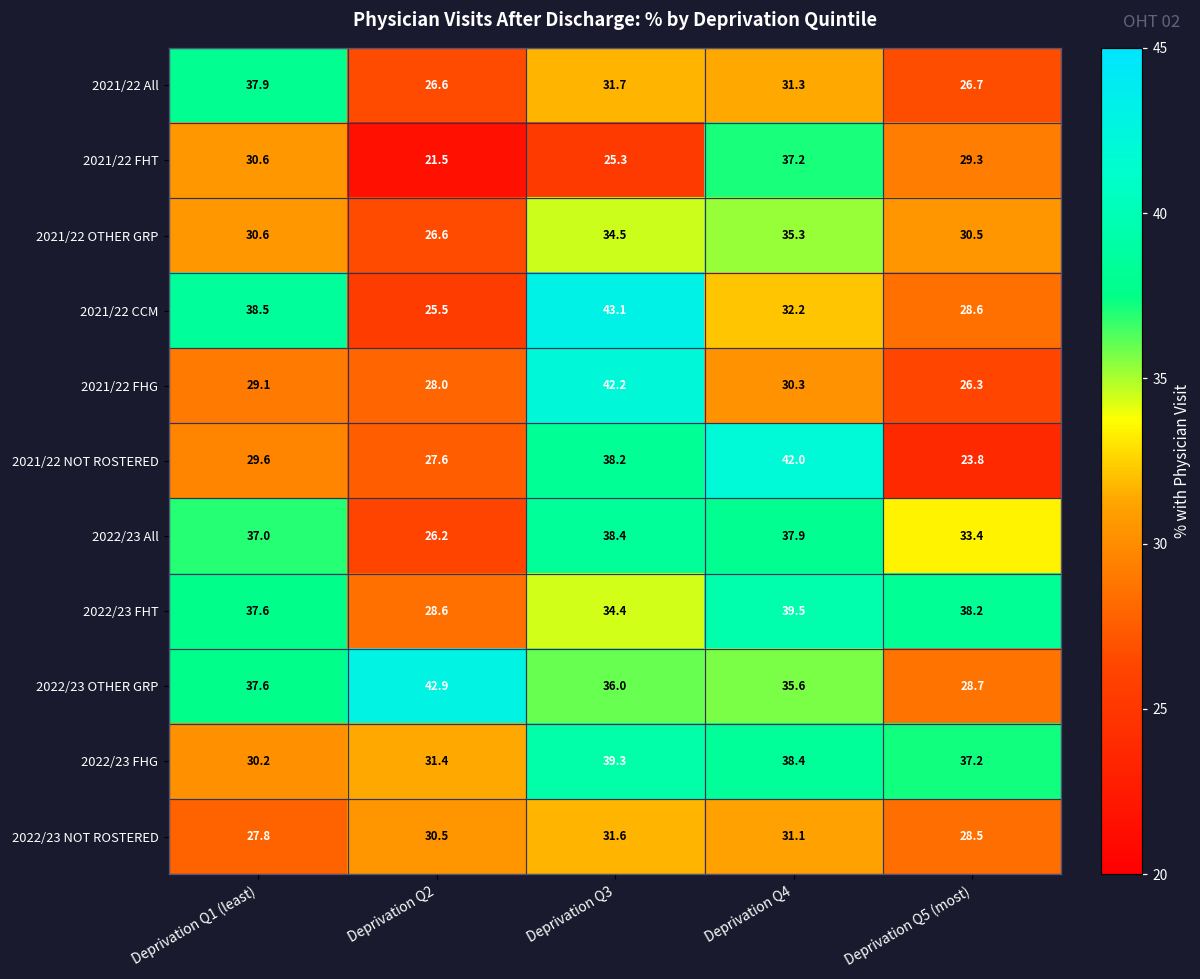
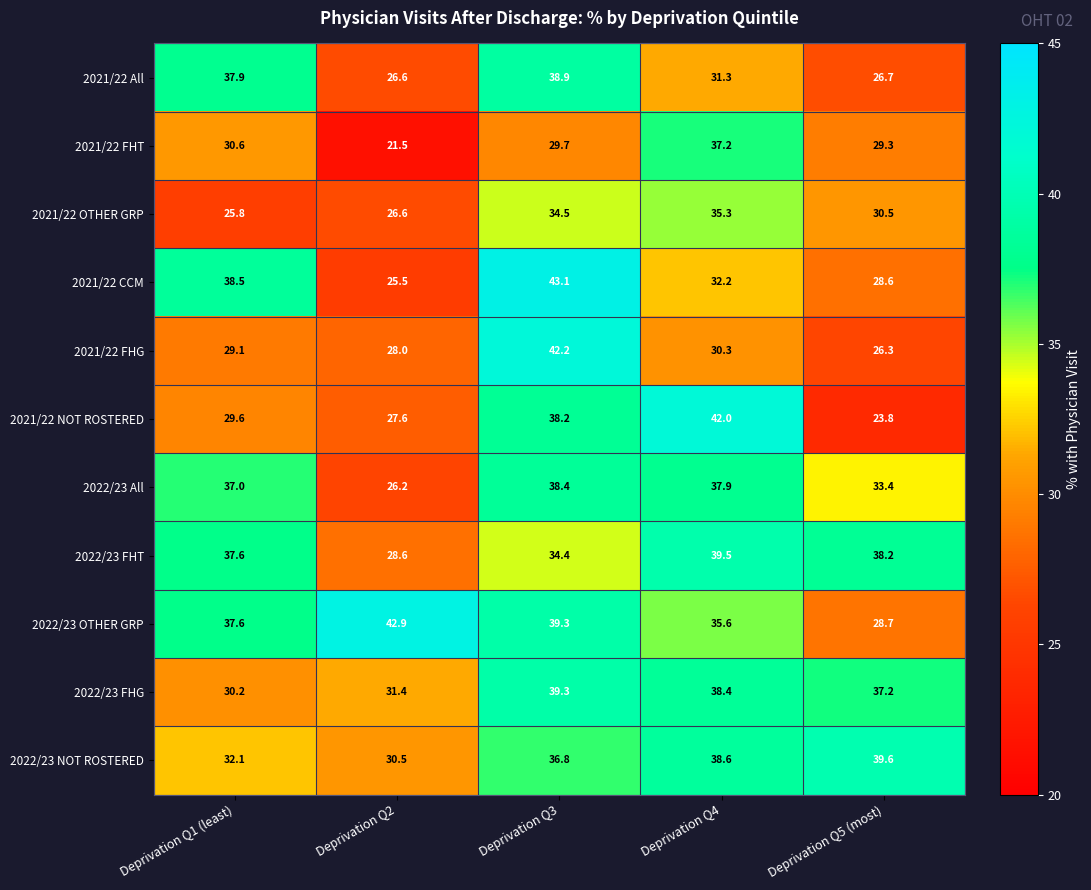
2021/22 All, Deprivation Q3: 31.7 -> 38.9
2021/22 FHT, Deprivation Q3: 25.3 -> 29.7
2021/22 OTHER GRP, Deprivation Q1 (least): 30.6 -> 25.8
2022/23 OTHER GRP, Deprivation Q3: 36.0 -> 39.3
2022/23 NOT ROSTERED, Deprivation Q1 (least): 27.8 -> 32.1
2022/23 NOT ROSTERED, Deprivation Q3: 31.6 -> 36.8
2022/23 NOT ROSTERED, Deprivation Q4: 31.1 -> 38.6
2022/23 NOT ROSTERED, Deprivation Q5 (most): 28.5 -> 39.6
